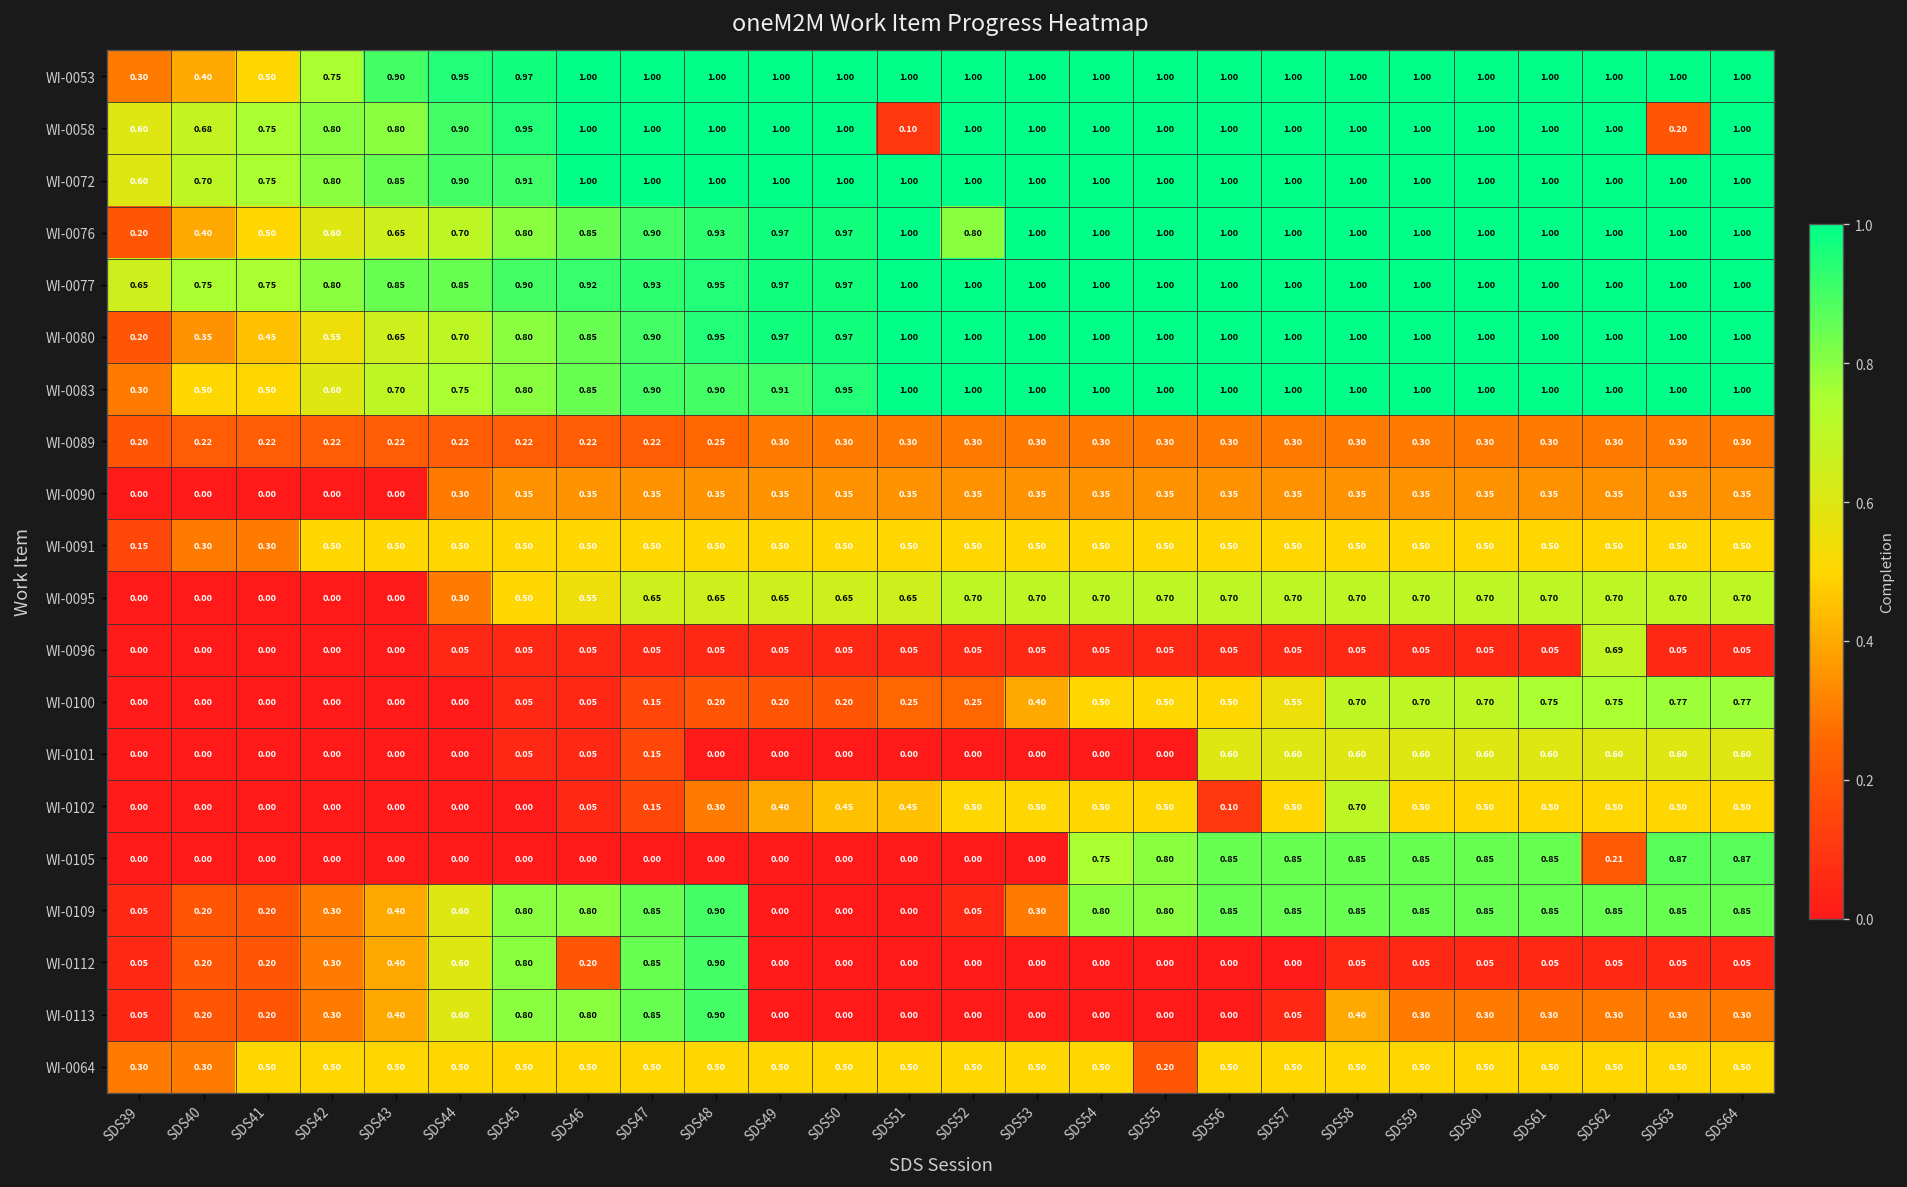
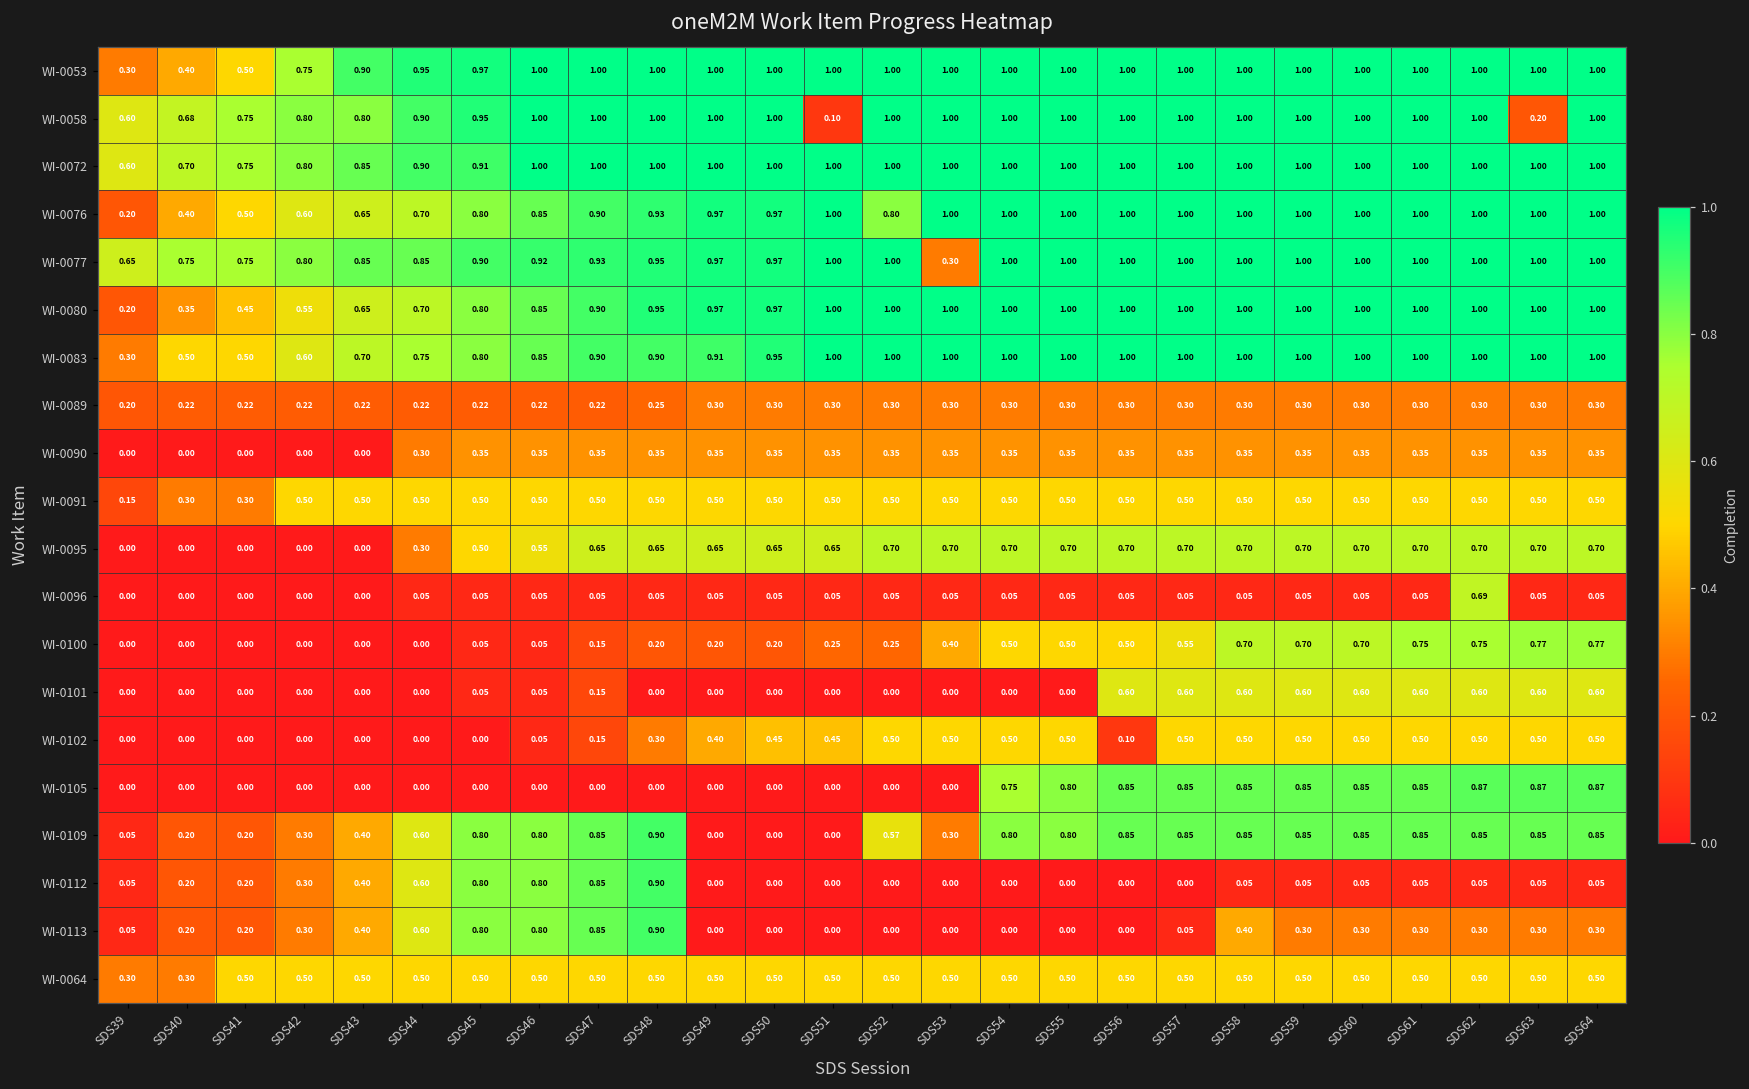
WI-0077, SDS53: 1.00 -> 0.30
WI-0102, SDS58: 0.70 -> 0.50
WI-0105, SDS62: 0.21 -> 0.87
WI-0109, SDS52: 0.05 -> 0.57
WI-0112, SDS46: 0.20 -> 0.80
WI-0064, SDS55: 0.20 -> 0.50
